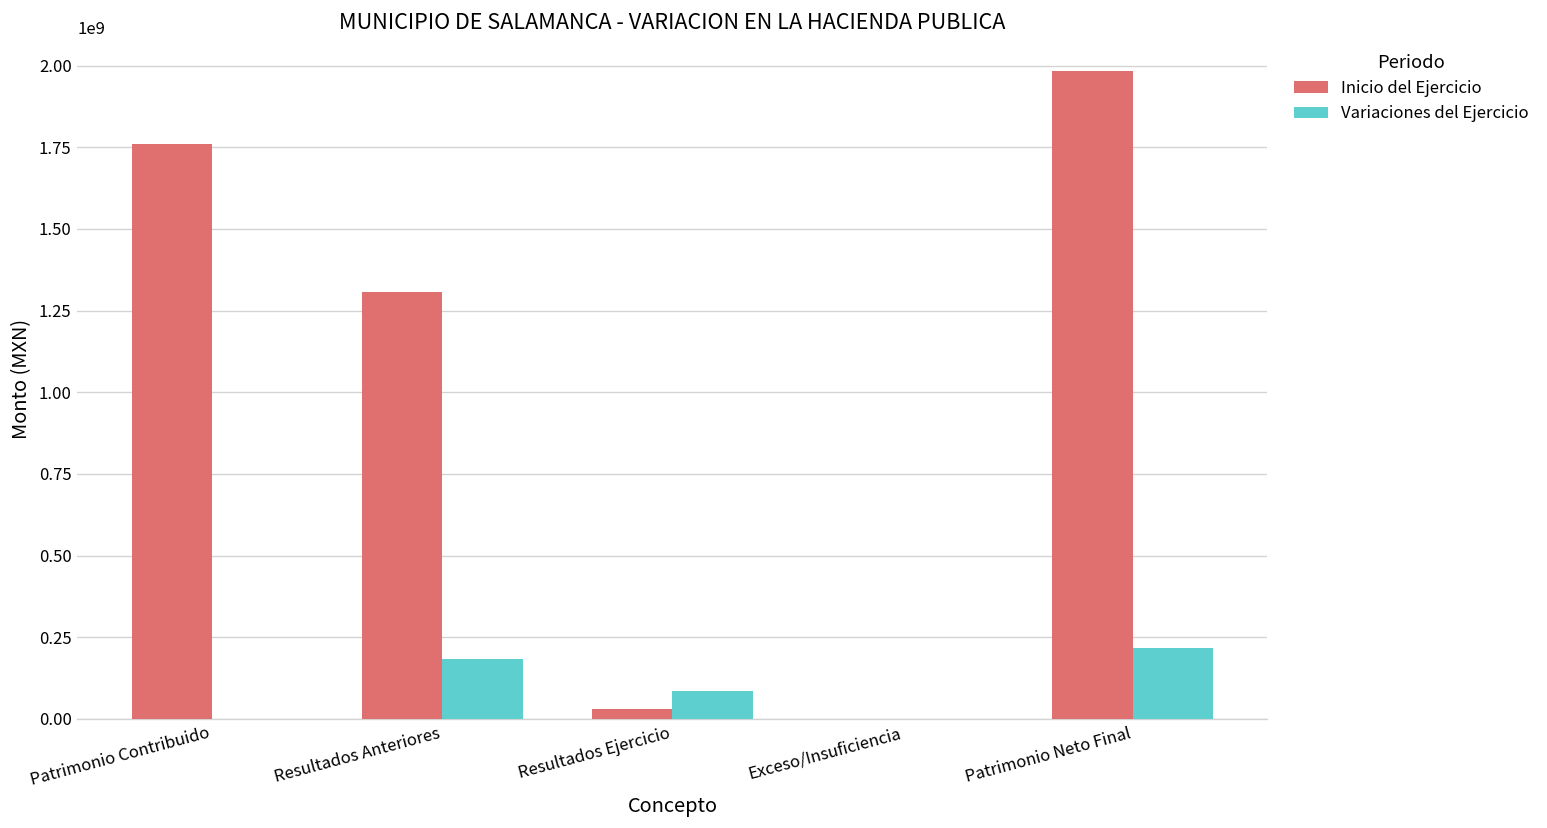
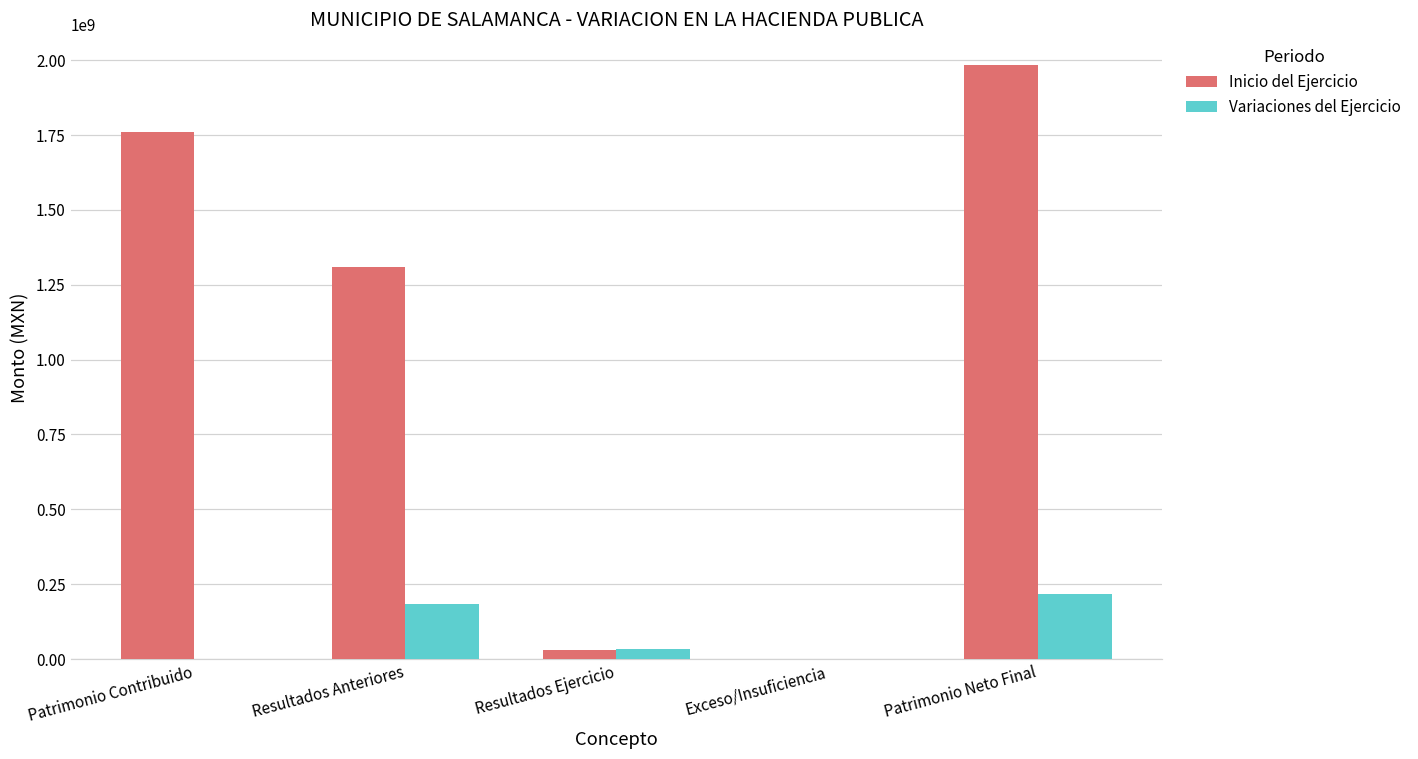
Variaciones del Ejercicio, Resultados Ejercicio: 90000000 -> 30000000
